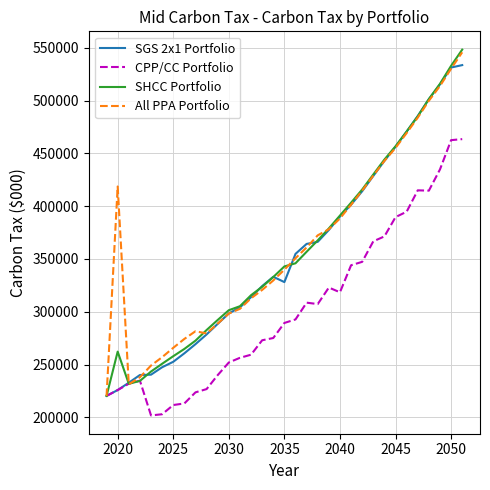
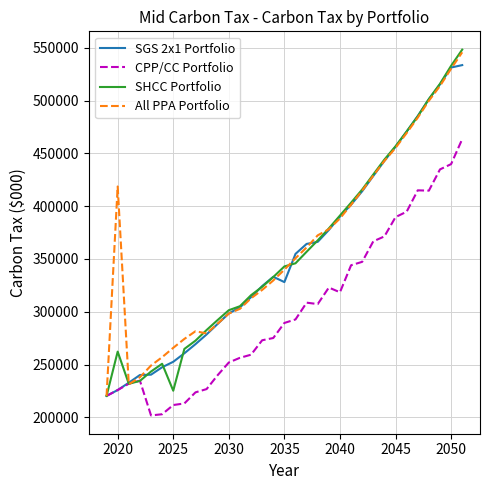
SHCC Portfolio, 2025: 258000 -> 225000
CPP/CC Portfolio, 2050: 462000 -> 440000
